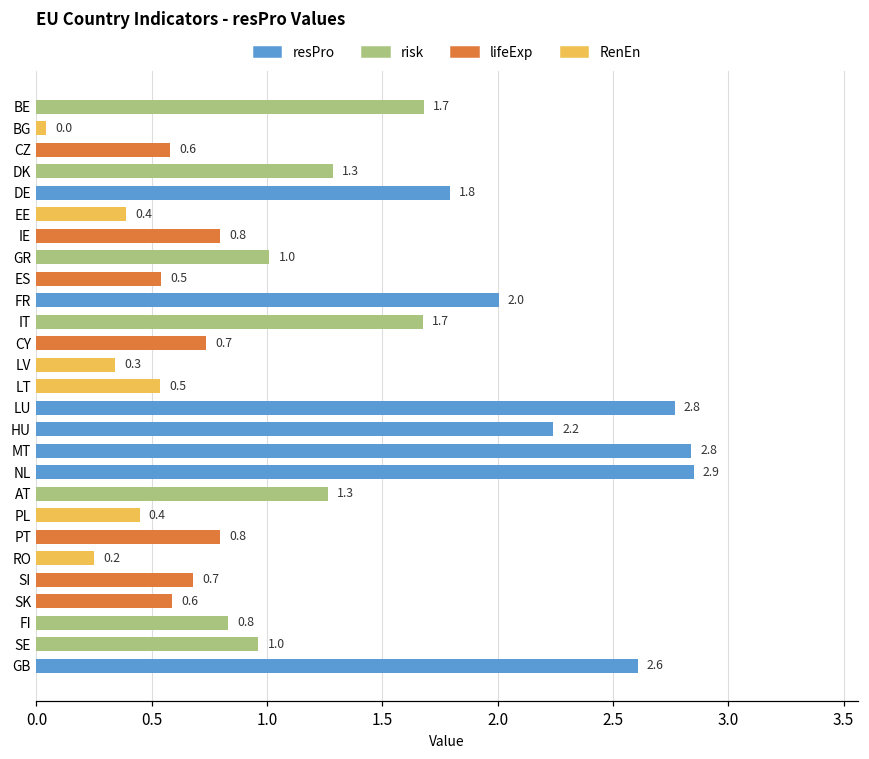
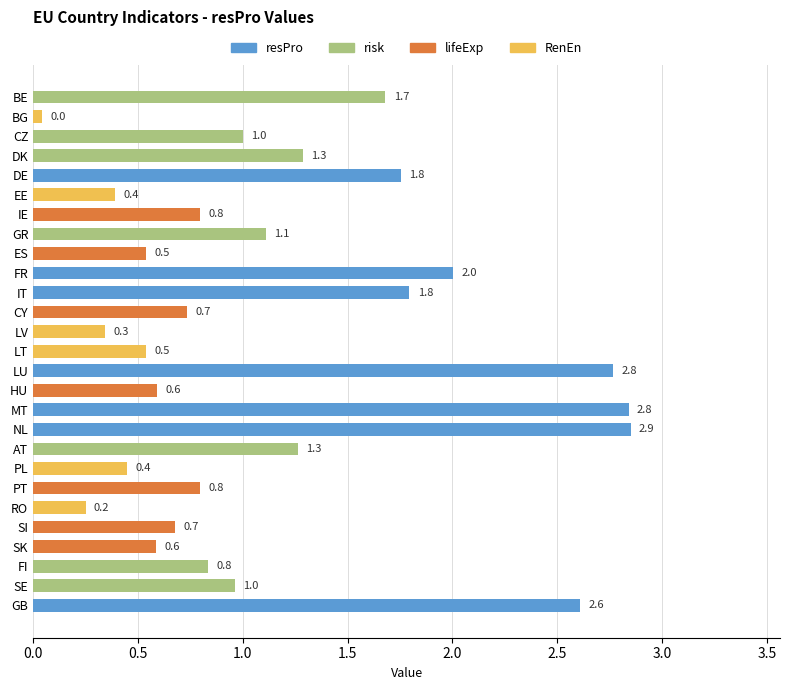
CZ: 0.6 -> 1.0
DE: 1.79 -> 1.75
GR: 1.0 -> 1.1
IT: 1.7 -> 1.8
HU: 2.2 -> 0.6
